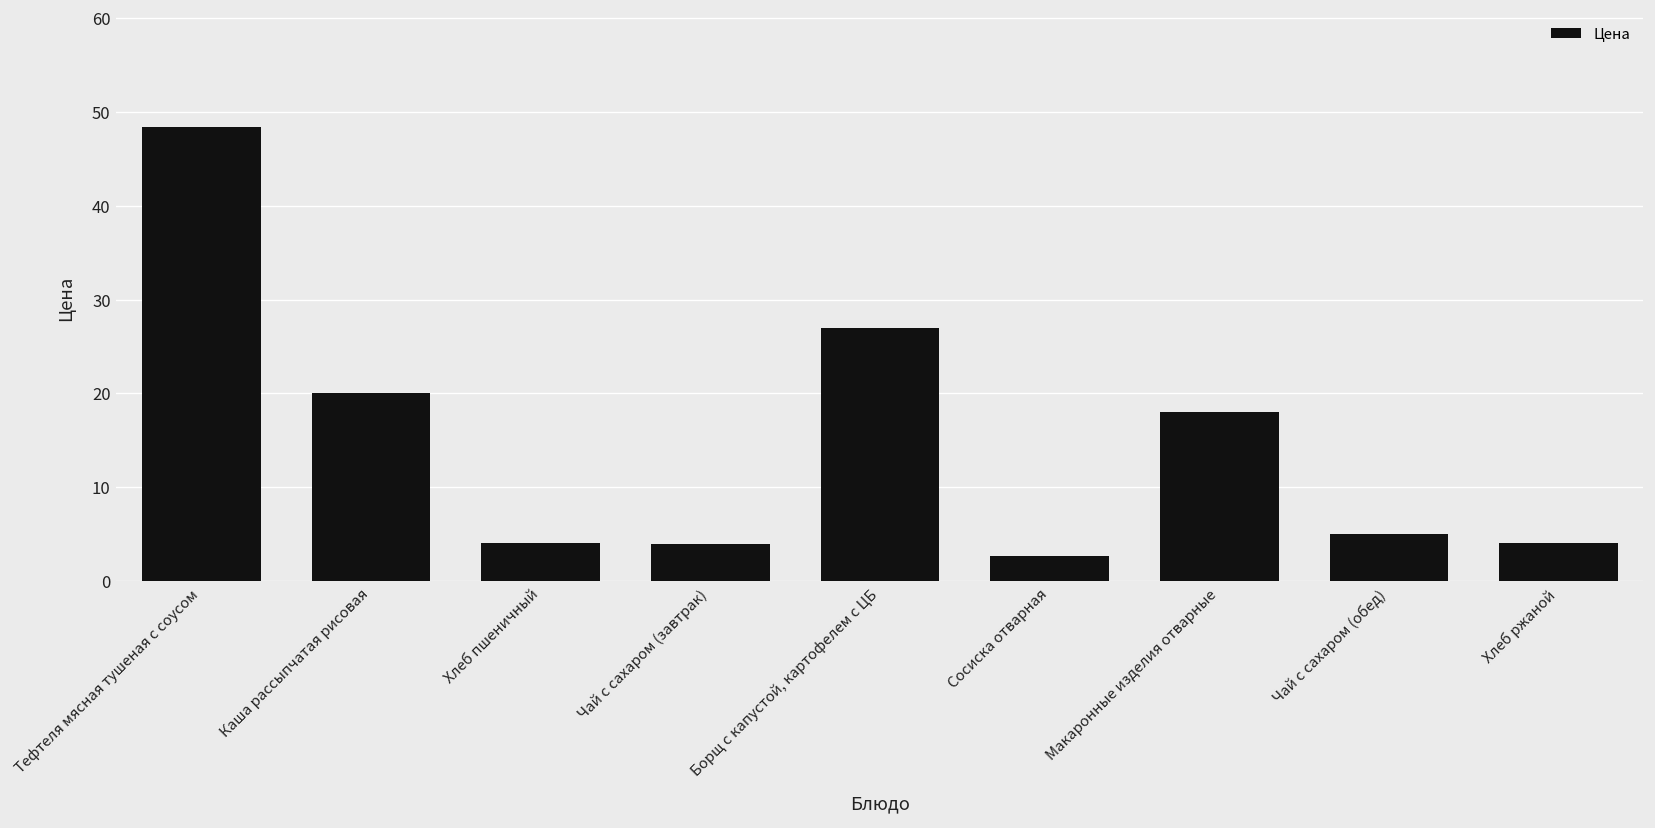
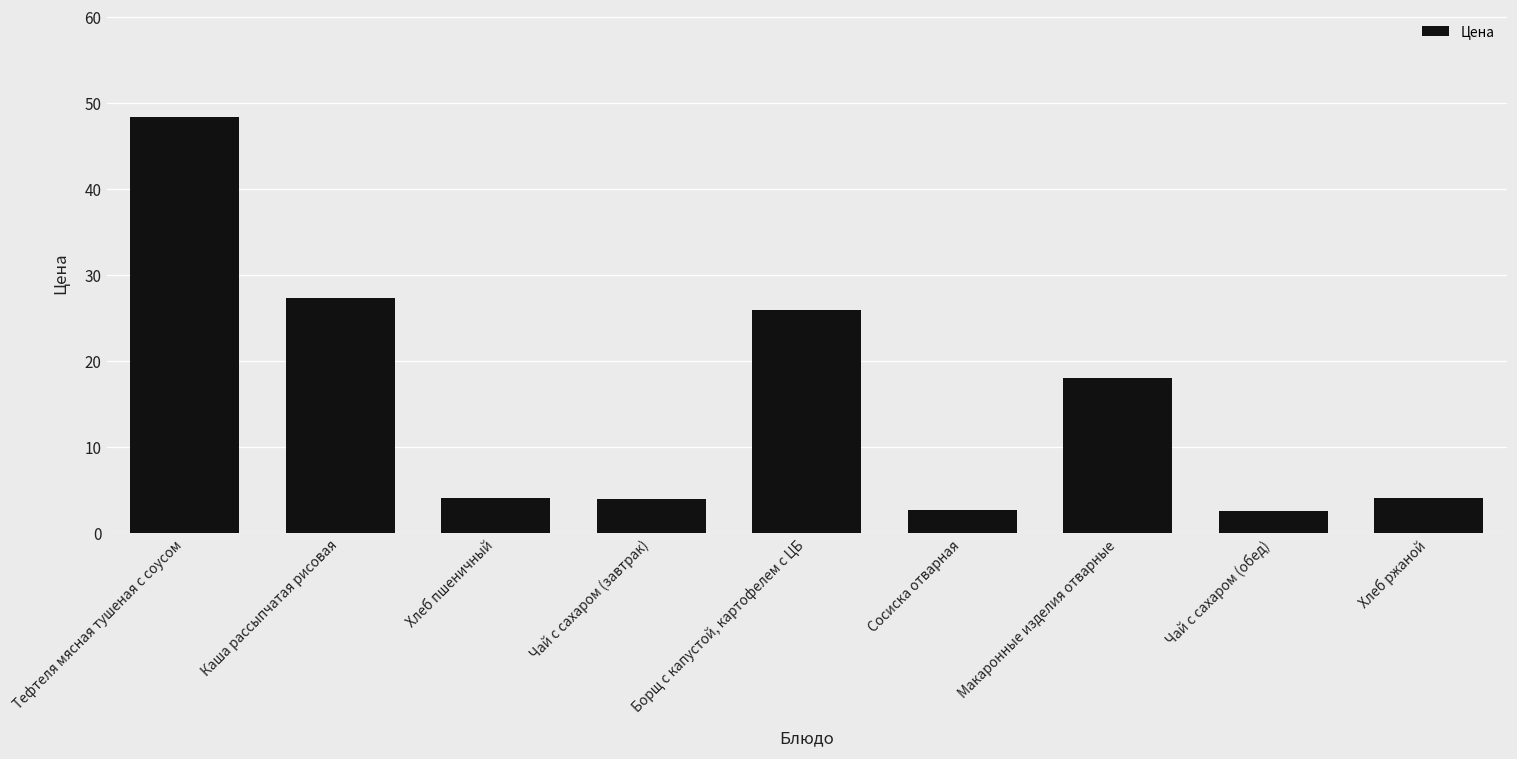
Каша рассыпчатая рисовая: 20 -> 27
Борщ с капустой, картофелем с ЦБ: 27 -> 26
Чай с сахаром (обед): 5 -> 3
